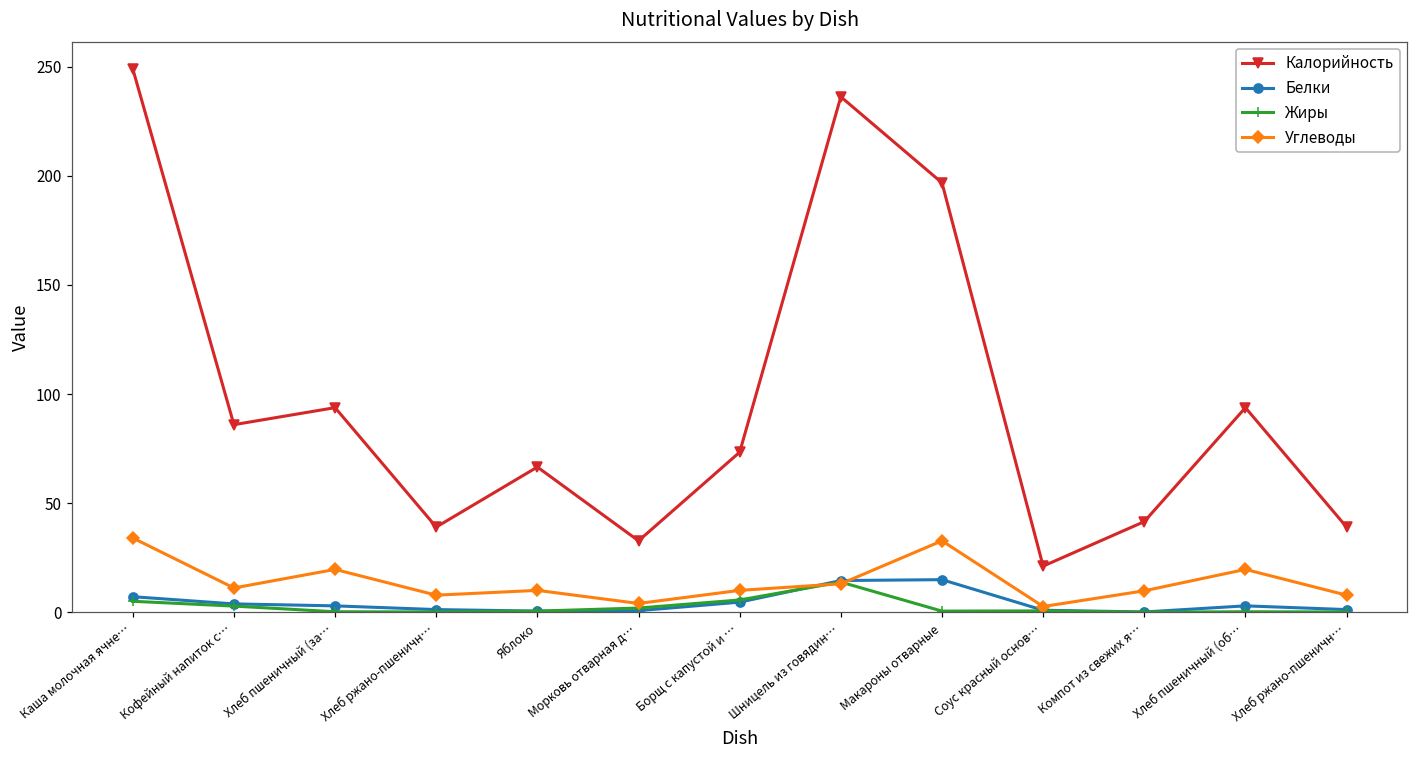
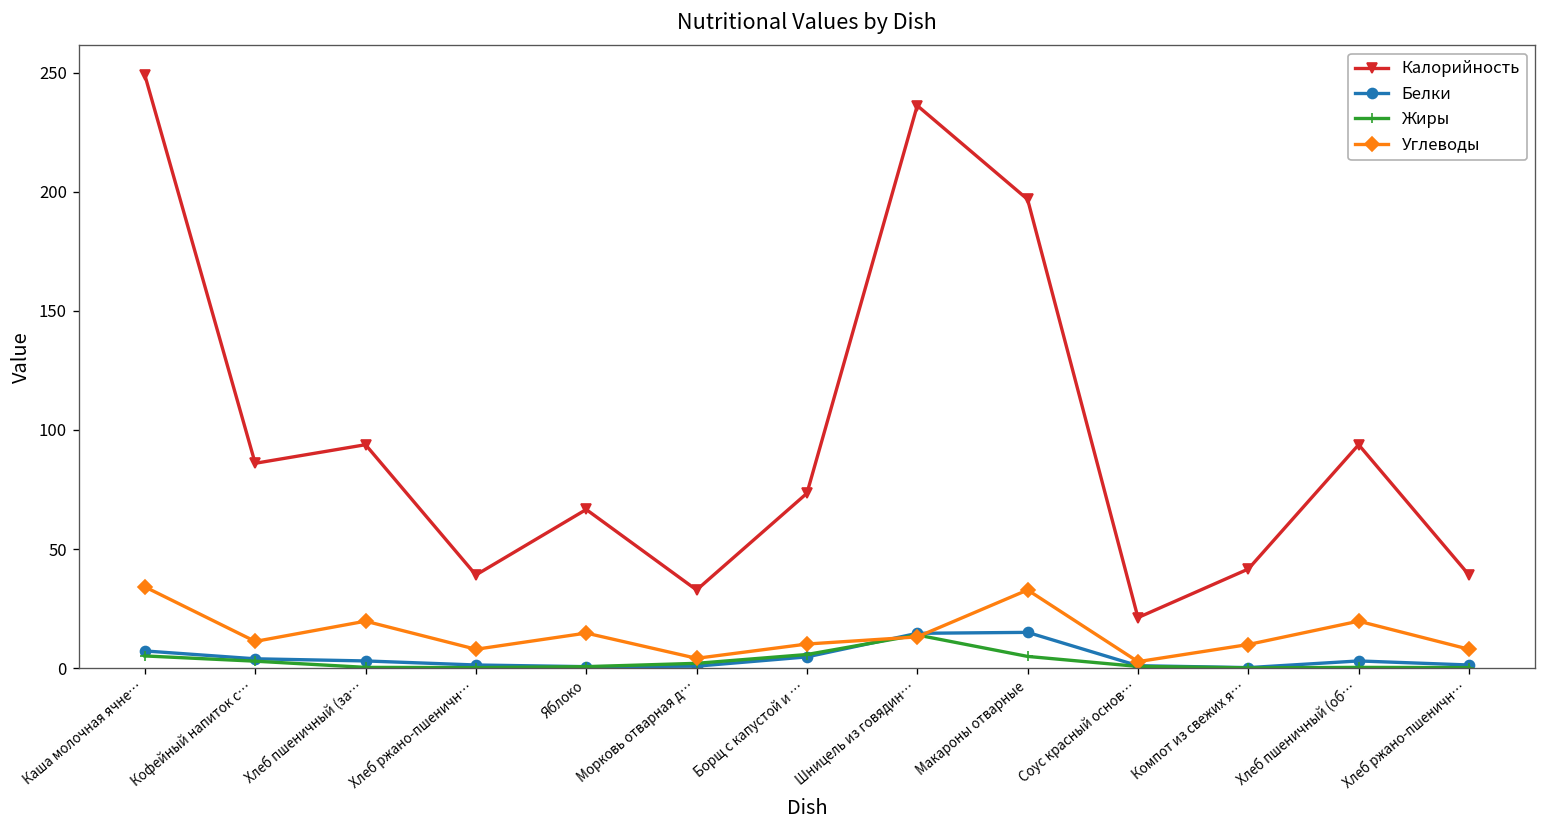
Углеводы, Яблоко: 10 -> 15
Жиры, Макароны отварные: 1 -> 5
